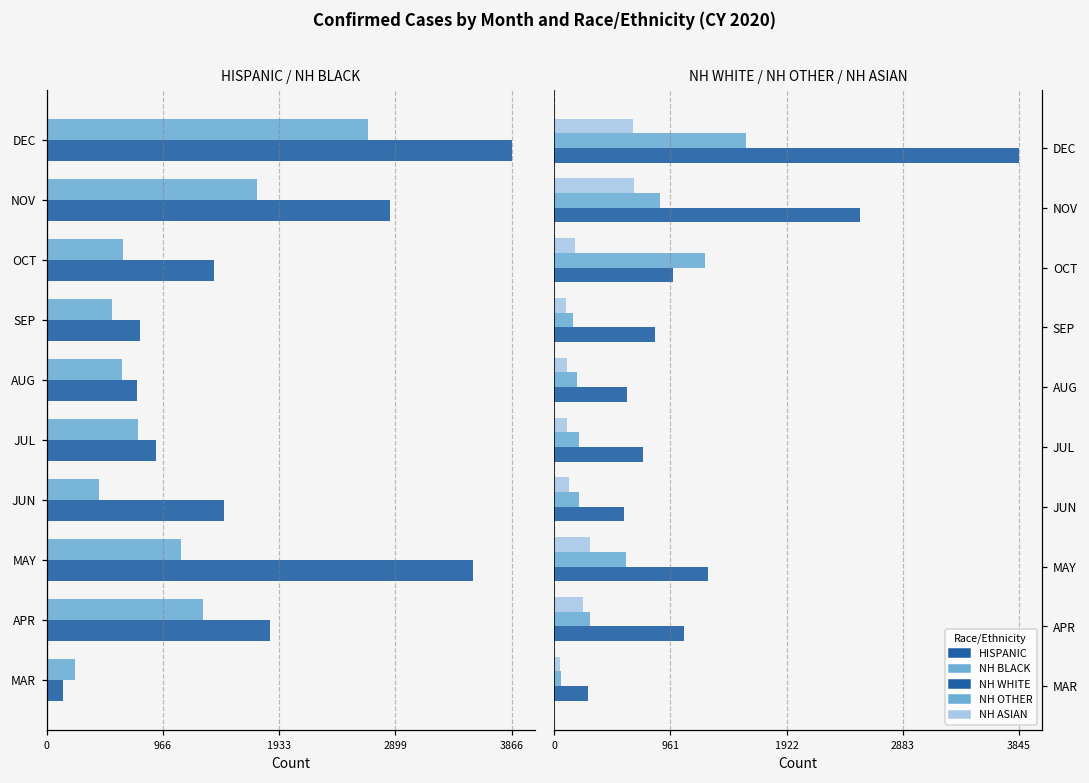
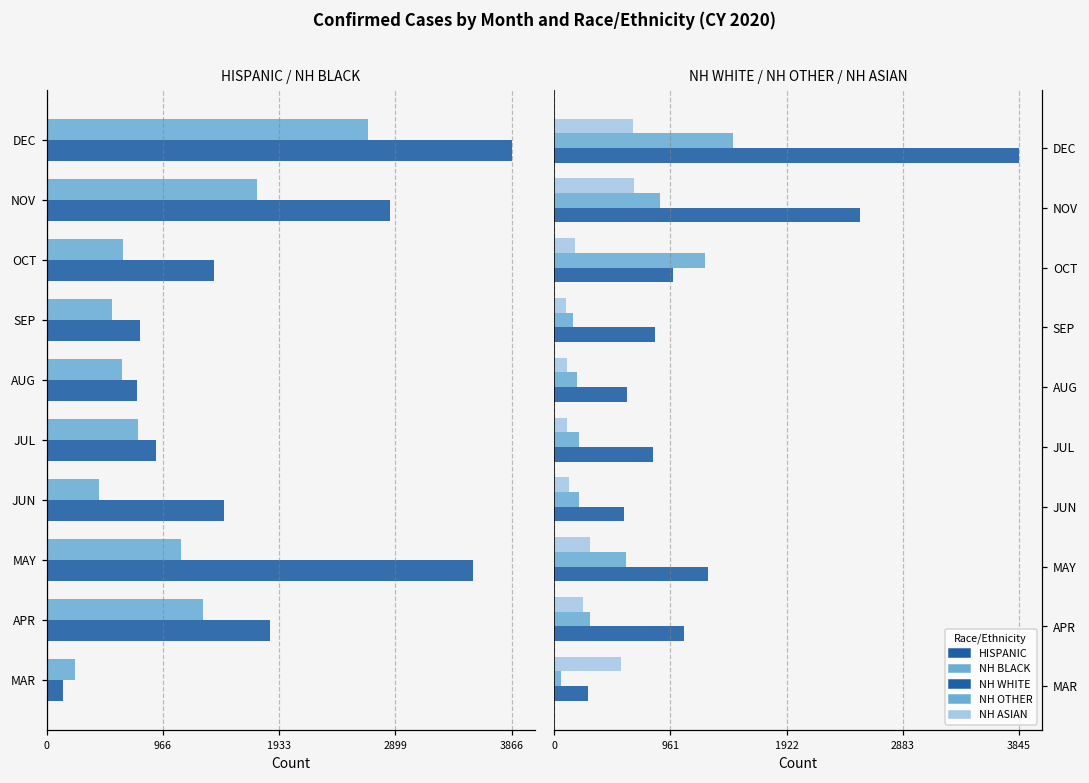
NH WHITE / NH OTHER / NH ASIAN, NH OTHER, DEC: 1590 -> 1480
NH WHITE / NH OTHER / NH ASIAN, NH WHITE, JUL: 730 -> 810
NH WHITE / NH OTHER / NH ASIAN, NH ASIAN, MAR: 50 -> 560
